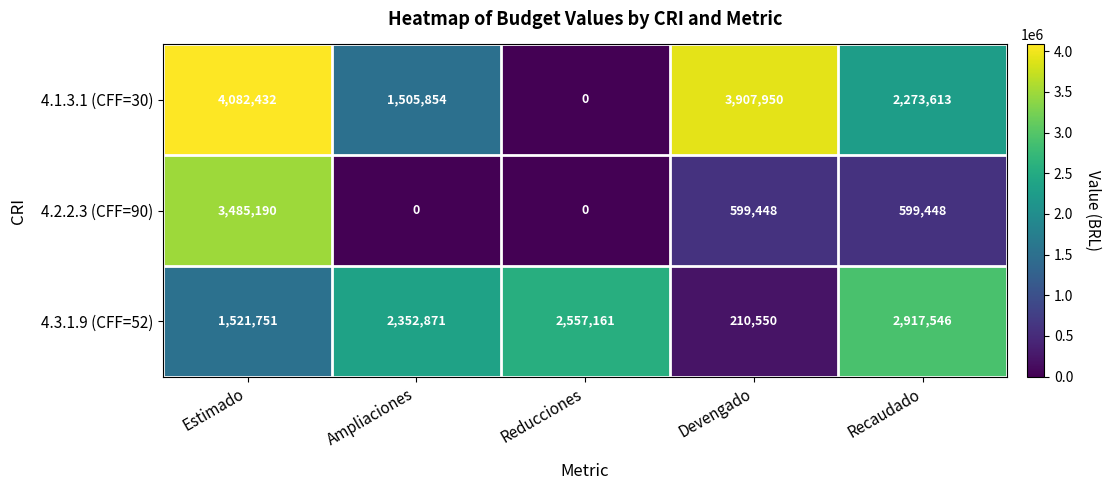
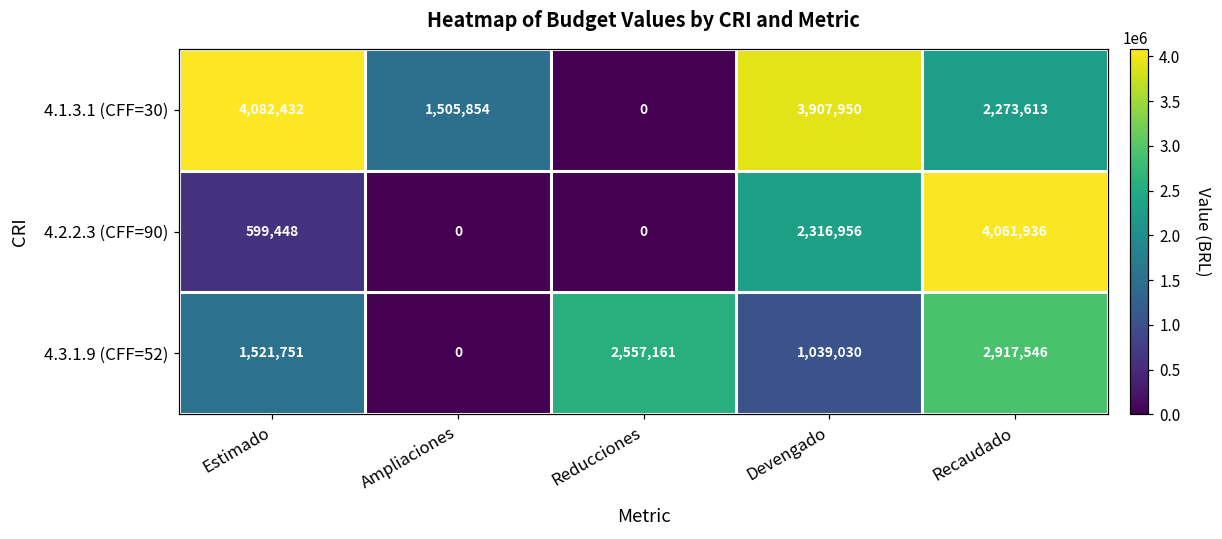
4.2.2.3 (CFF=90), Estimado: 3,485,190 -> 599,448
4.2.2.3 (CFF=90), Devengado: 599,448 -> 2,316,956
4.2.2.3 (CFF=90), Recaudado: 599,448 -> 4,061,936
4.3.1.9 (CFF=52), Ampliaciones: 2,352,871 -> 0
4.3.1.9 (CFF=52), Devengado: 210,550 -> 1,039,030
